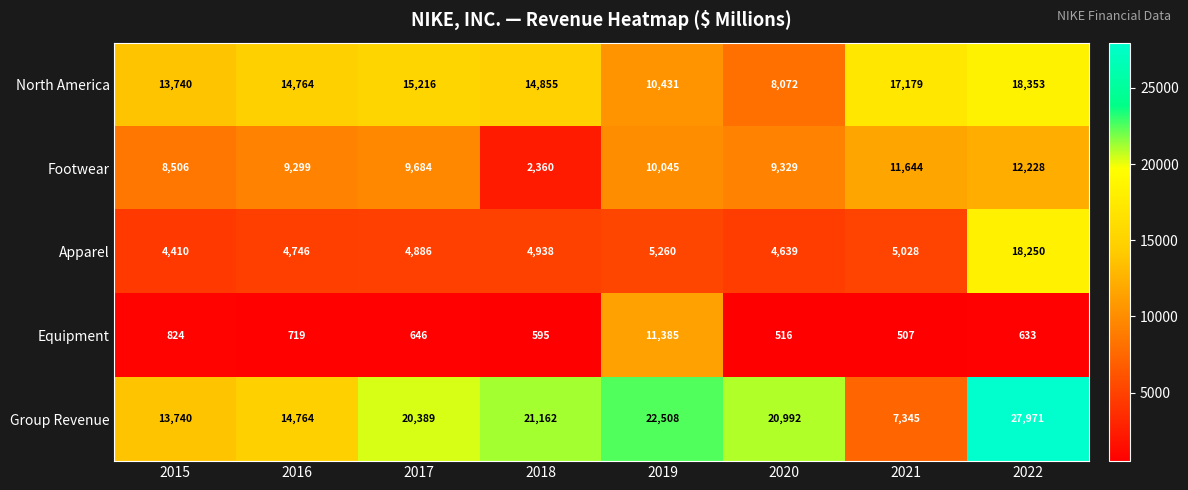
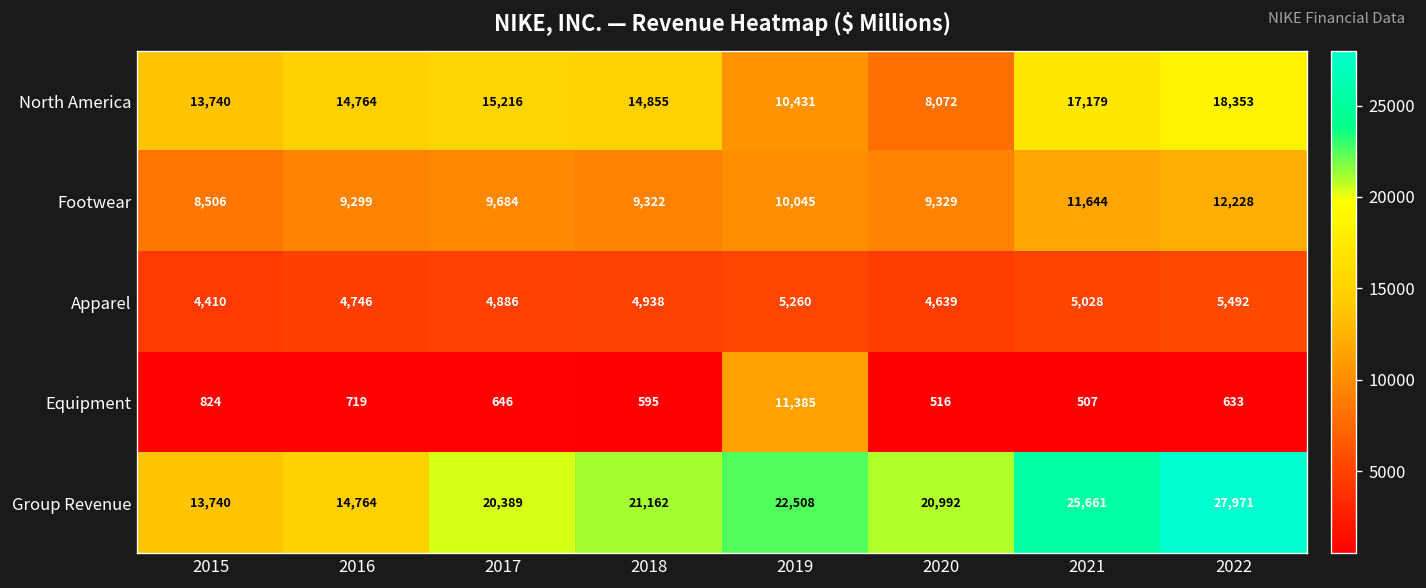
Footwear, 2018: 2,360 -> 9,322
Apparel, 2022: 18,250 -> 5,492
Group Revenue, 2021: 7,345 -> 25,661
